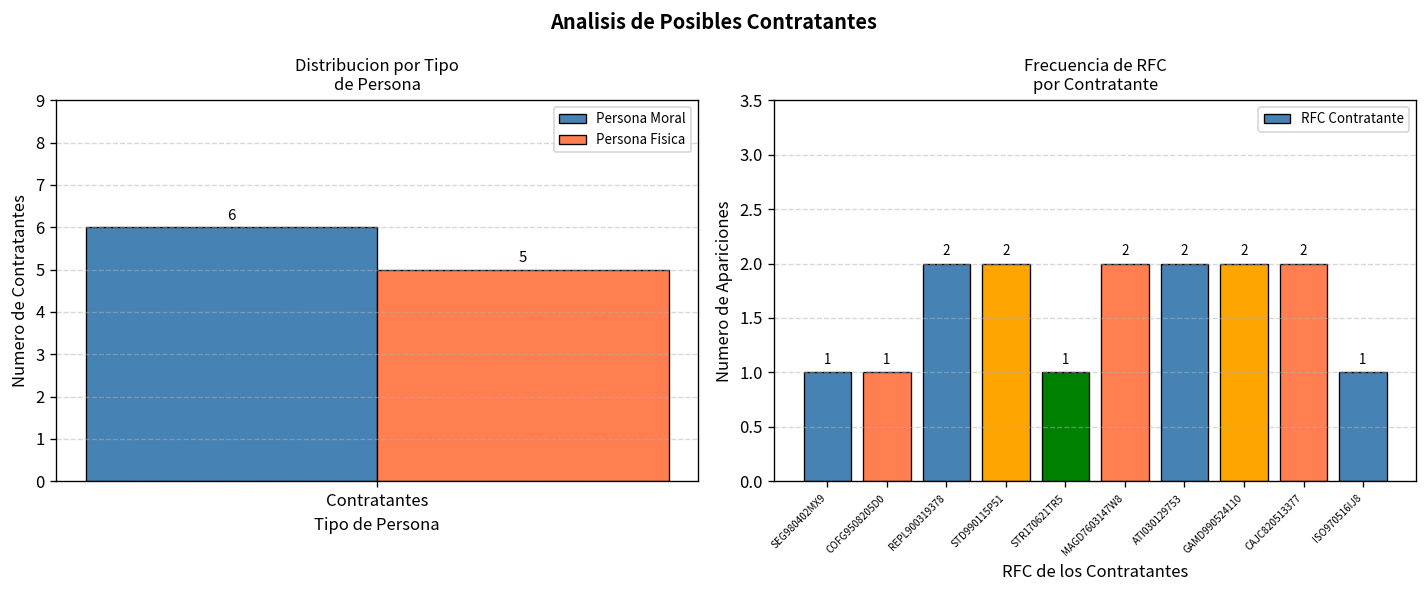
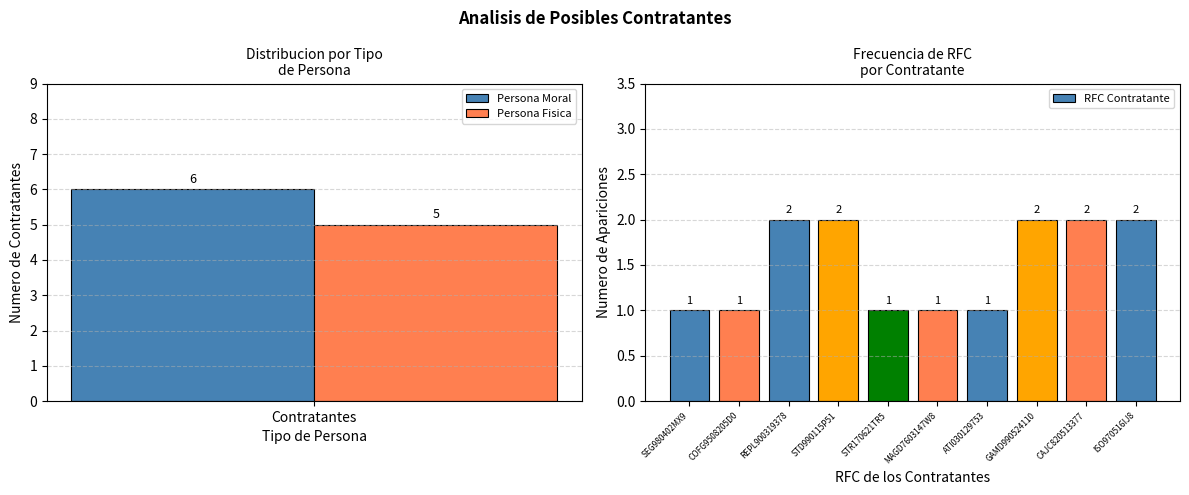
Frecuencia de RFC por Contratante, MAGD7603147W8: 2 -> 1
Frecuencia de RFC por Contratante, ATI030129753: 2 -> 1
Frecuencia de RFC por Contratante, ISO970516IJ8: 1 -> 2
